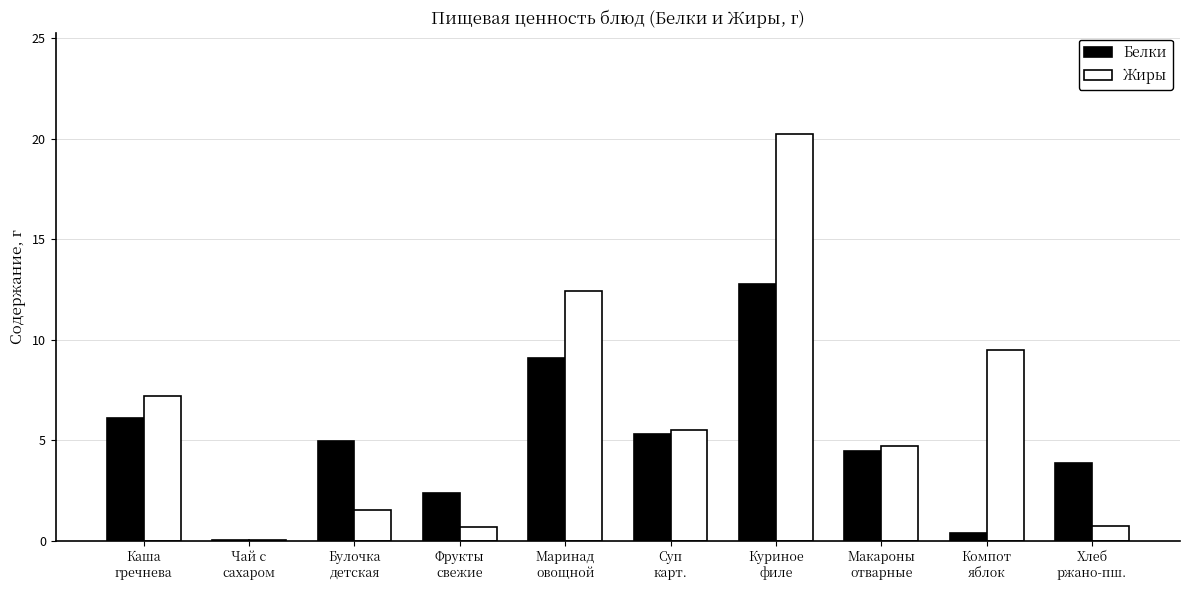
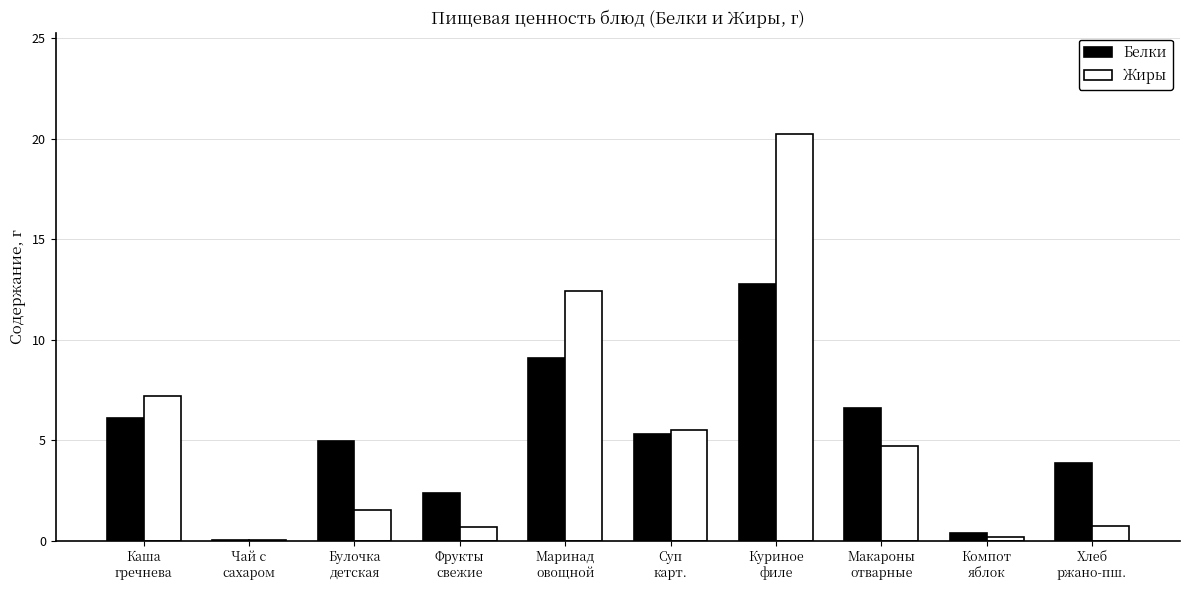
Белки, Макароны отварные: 4.4 -> 6.6
Жиры, Компот яблок: 9.5 -> 0.2
